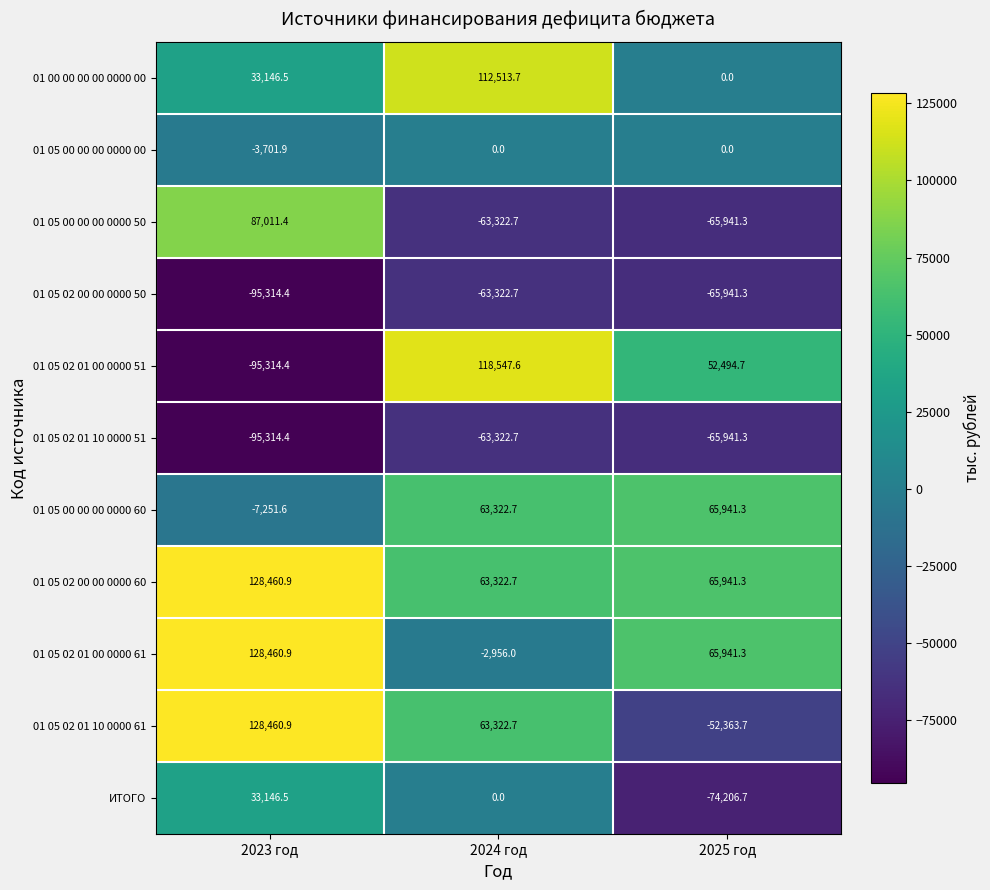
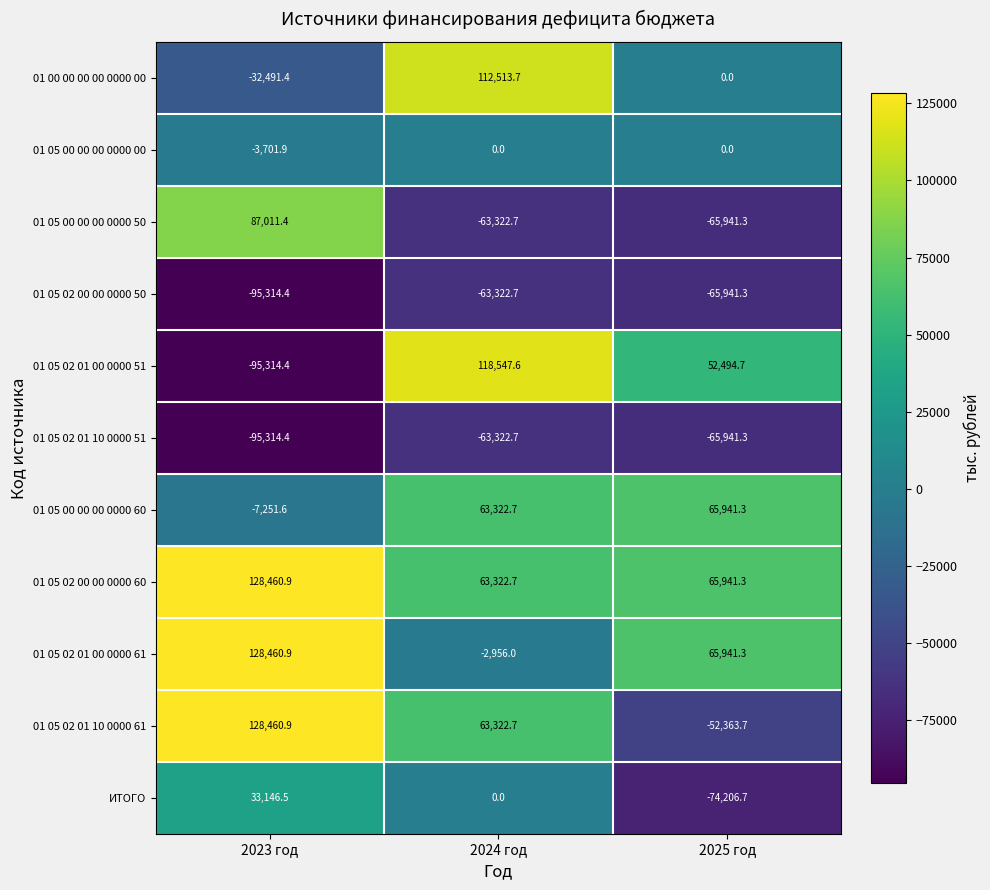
01 00 00 00 00 0000 00, 2023 год: 33,146.5 -> -32,491.4
